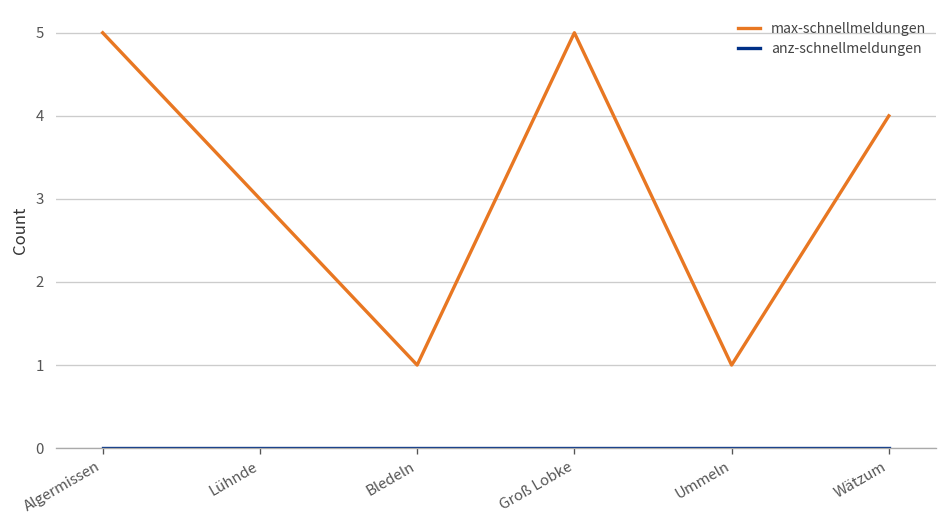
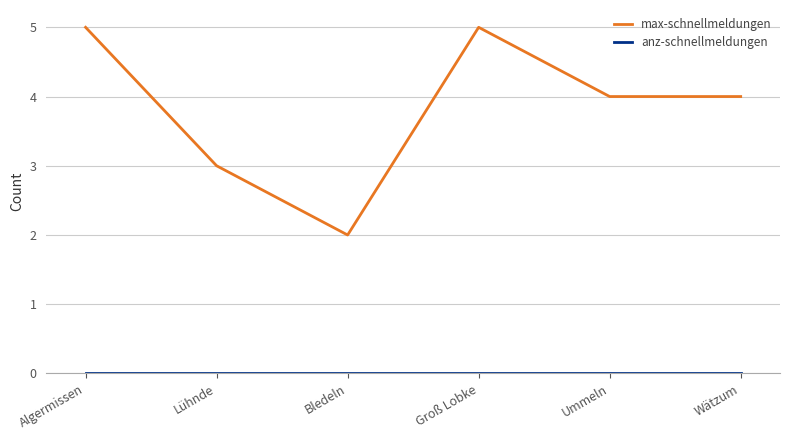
max-schnellmeldungen, Bledeln: 1 -> 2
max-schnellmeldungen, Ummeln: 1 -> 4
